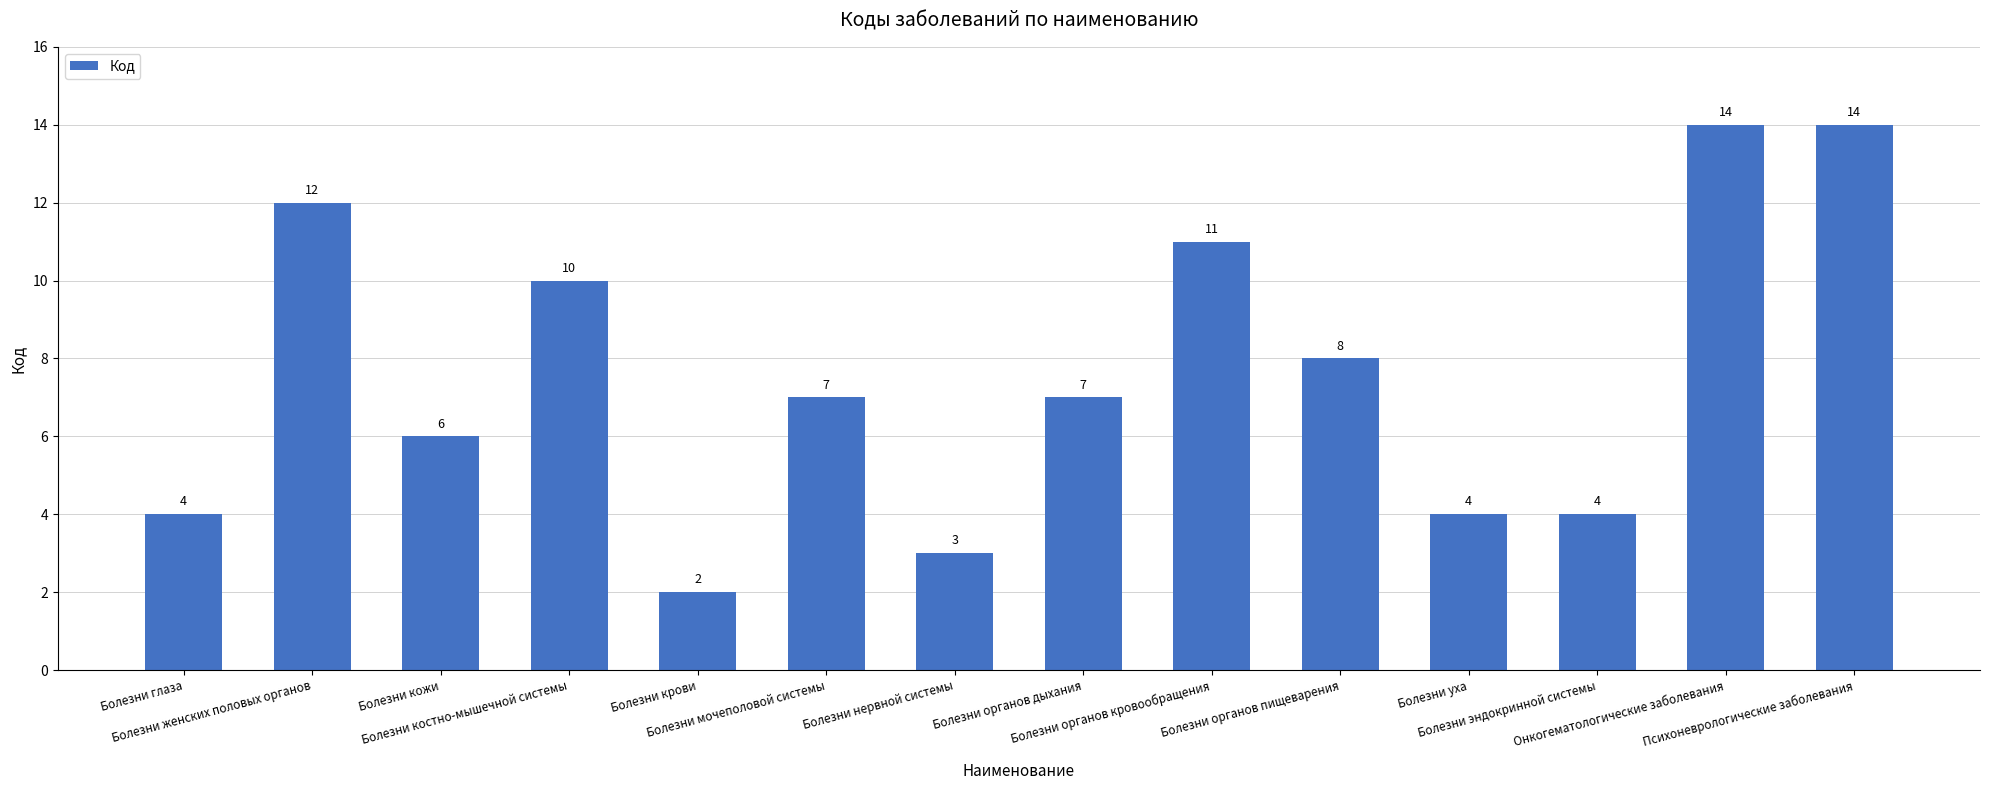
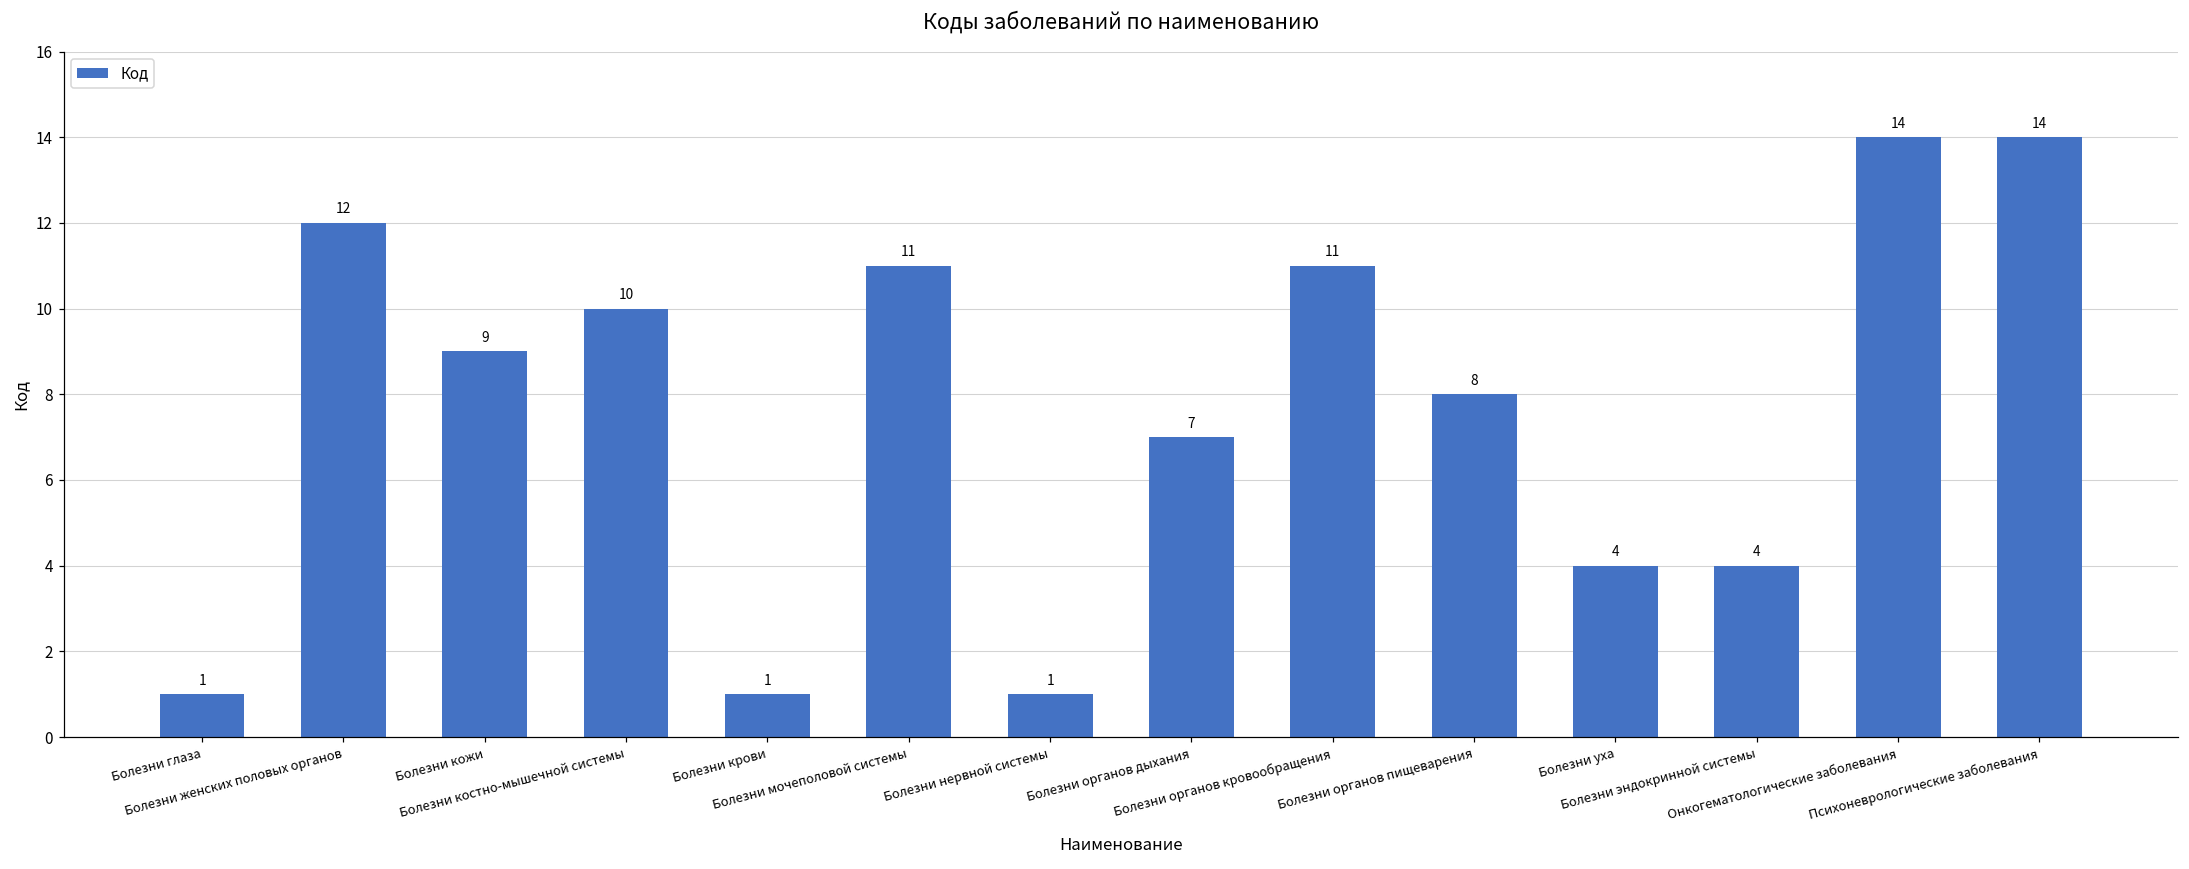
Болезни глаза: 4 -> 1
Болезни кожи: 6 -> 9
Болезни крови: 2 -> 1
Болезни мочеполовой системы: 7 -> 11
Болезни нервной системы: 3 -> 1
